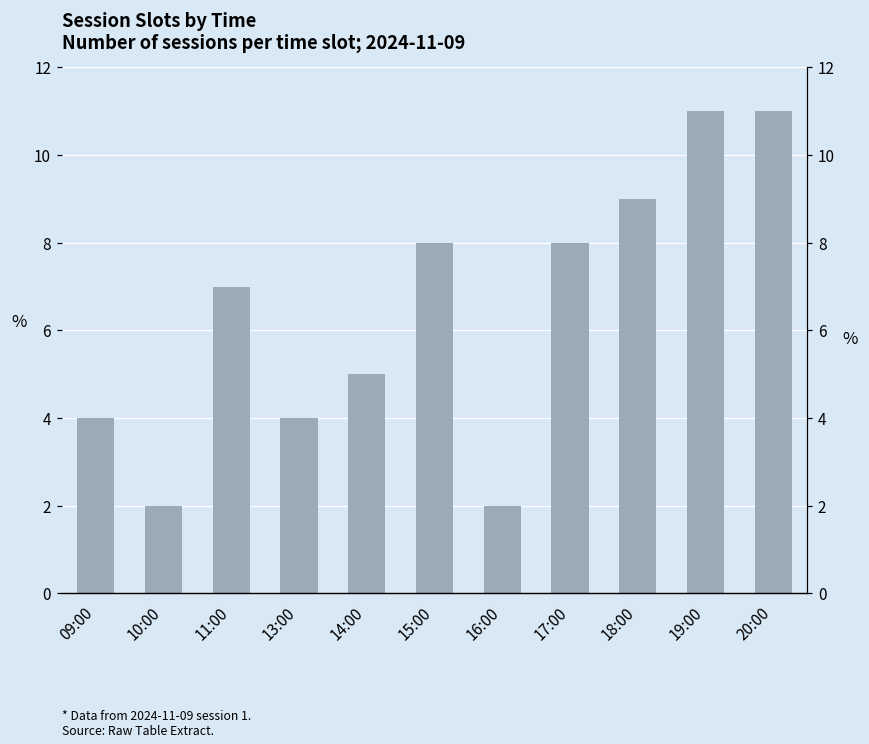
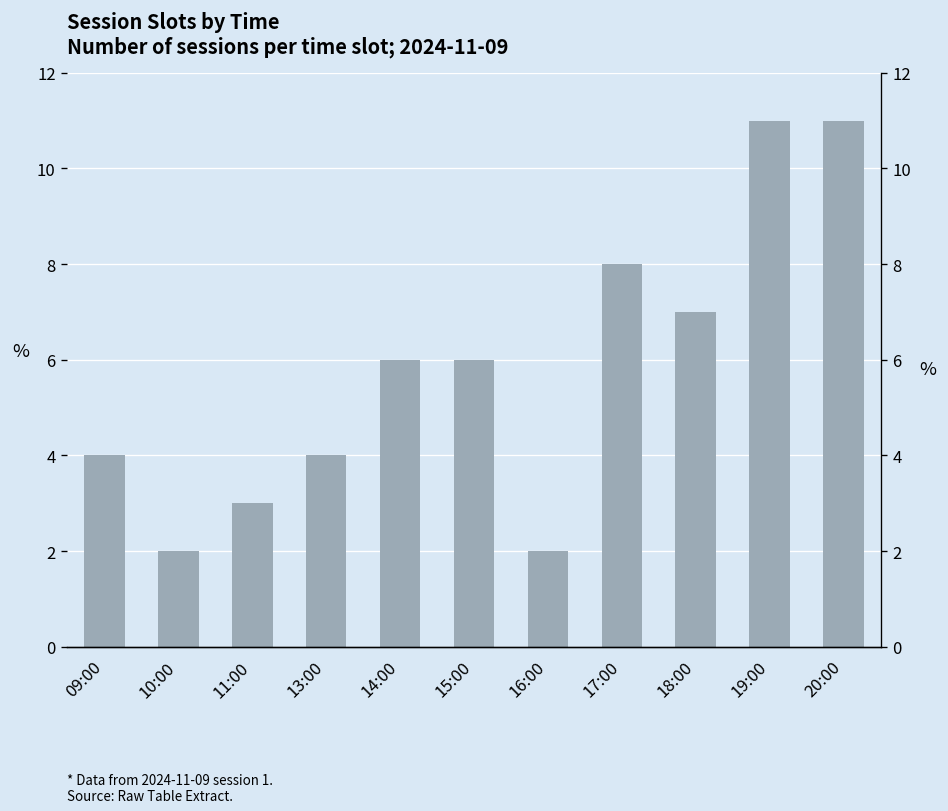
11:00: 7 -> 3
14:00: 5 -> 6
15:00: 8 -> 6
18:00: 9 -> 7
